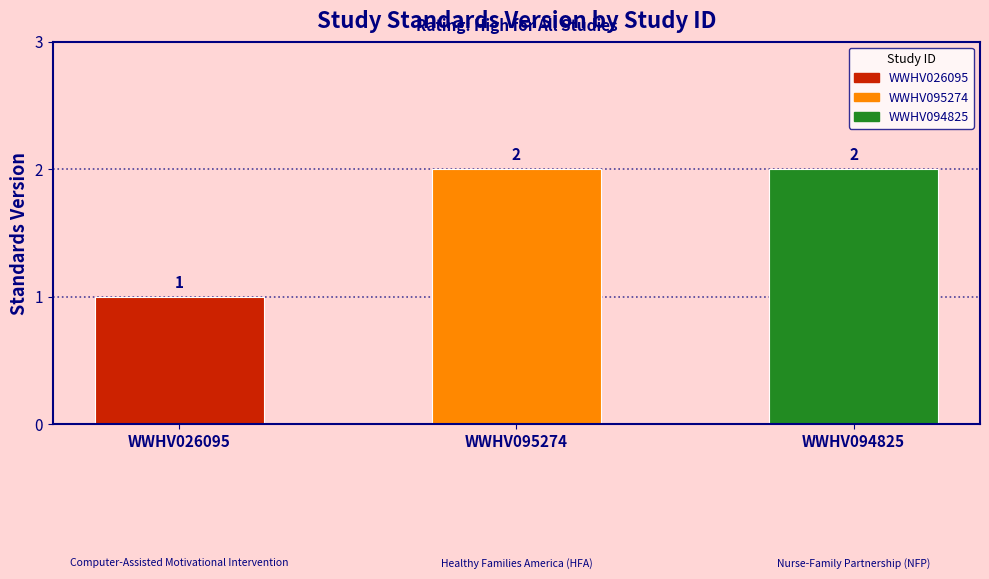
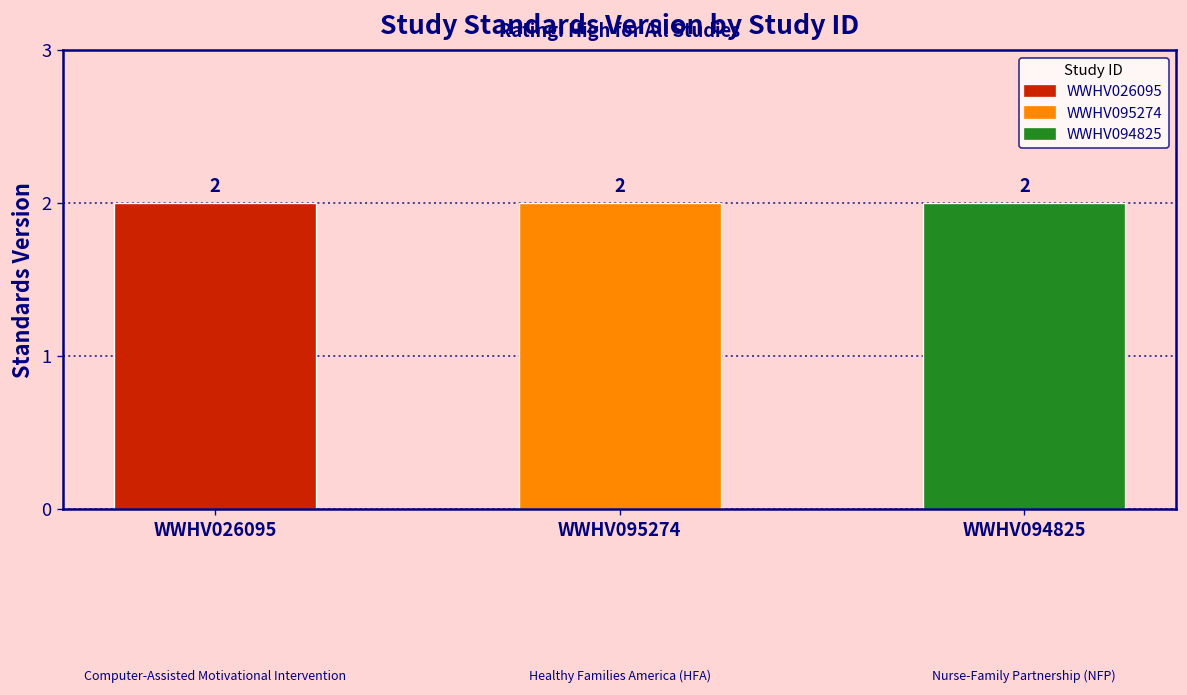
WWHV026095: 1 -> 2
